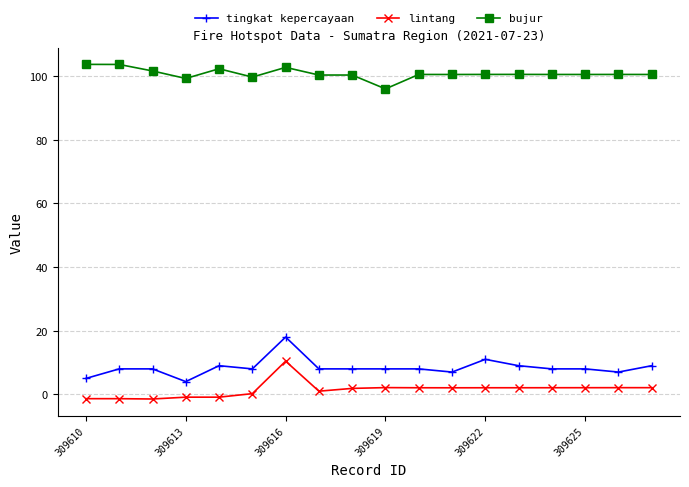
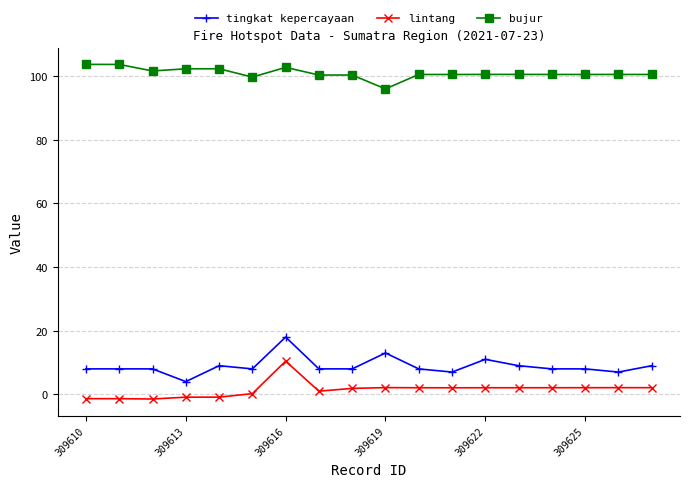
tingkat kepercayaan, 309610: 5 -> 8
bujur, 309613: 99 -> 102
tingkat kepercayaan, 309619: 8 -> 13
